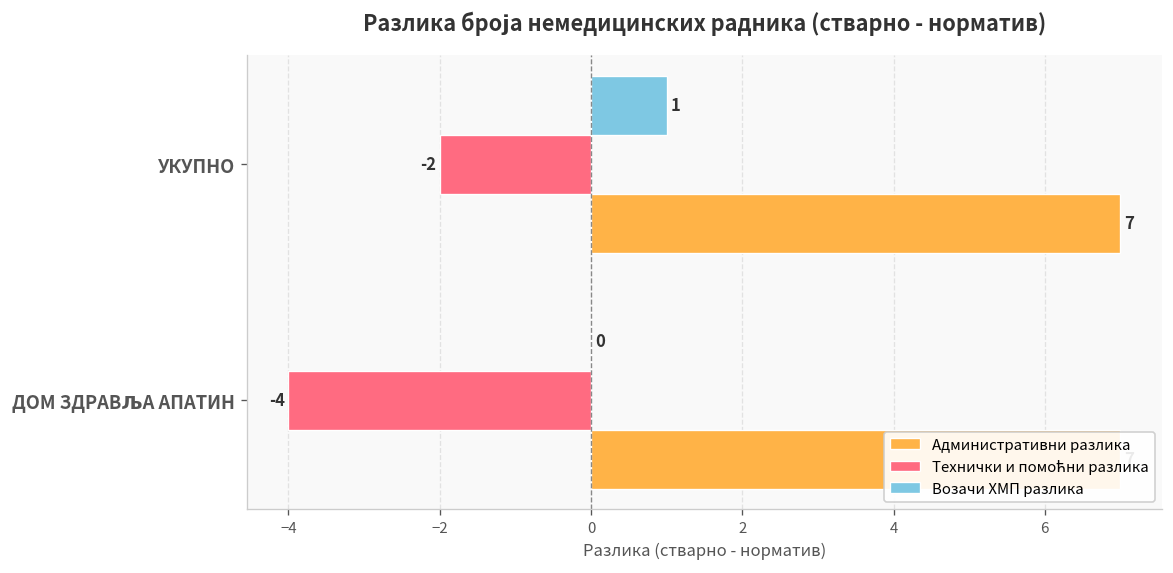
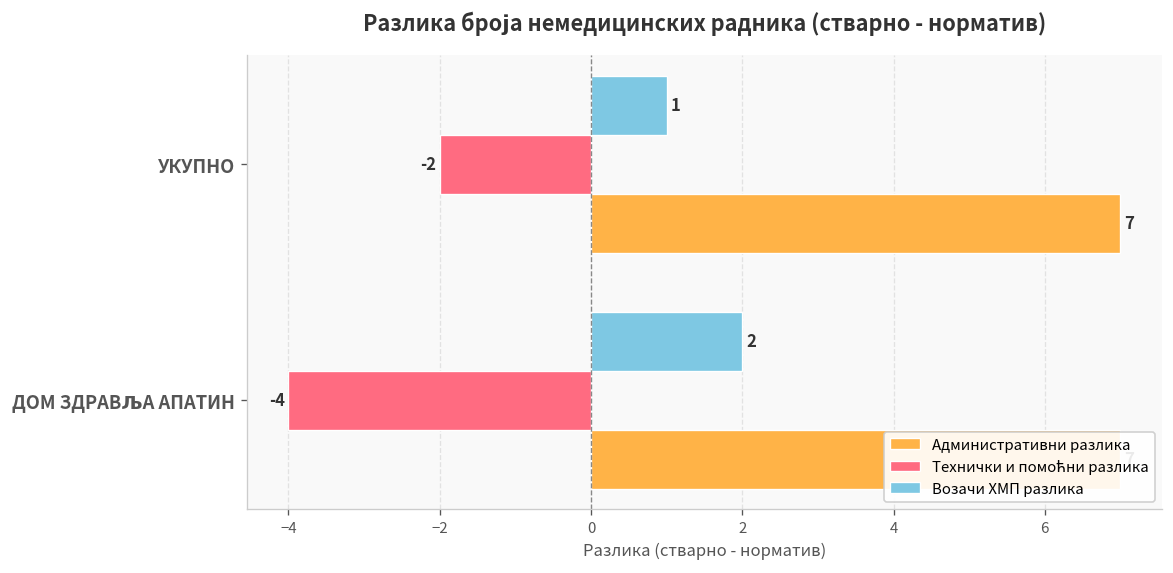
Возачи ХМП разлика, ДОМ ЗДРАВЉА АПАТИН: 0 -> 2
